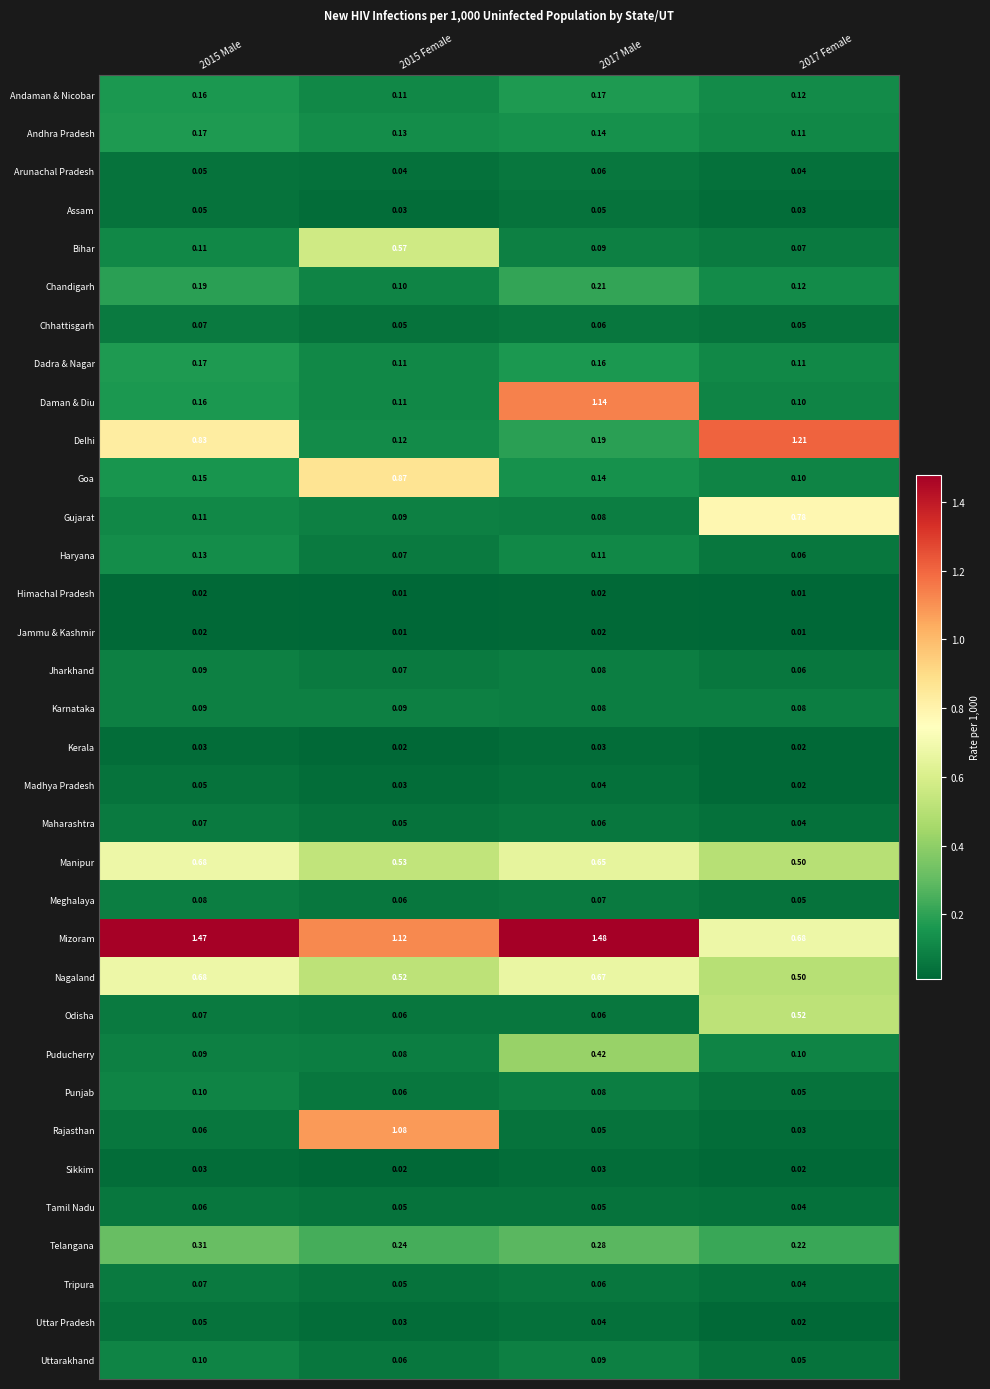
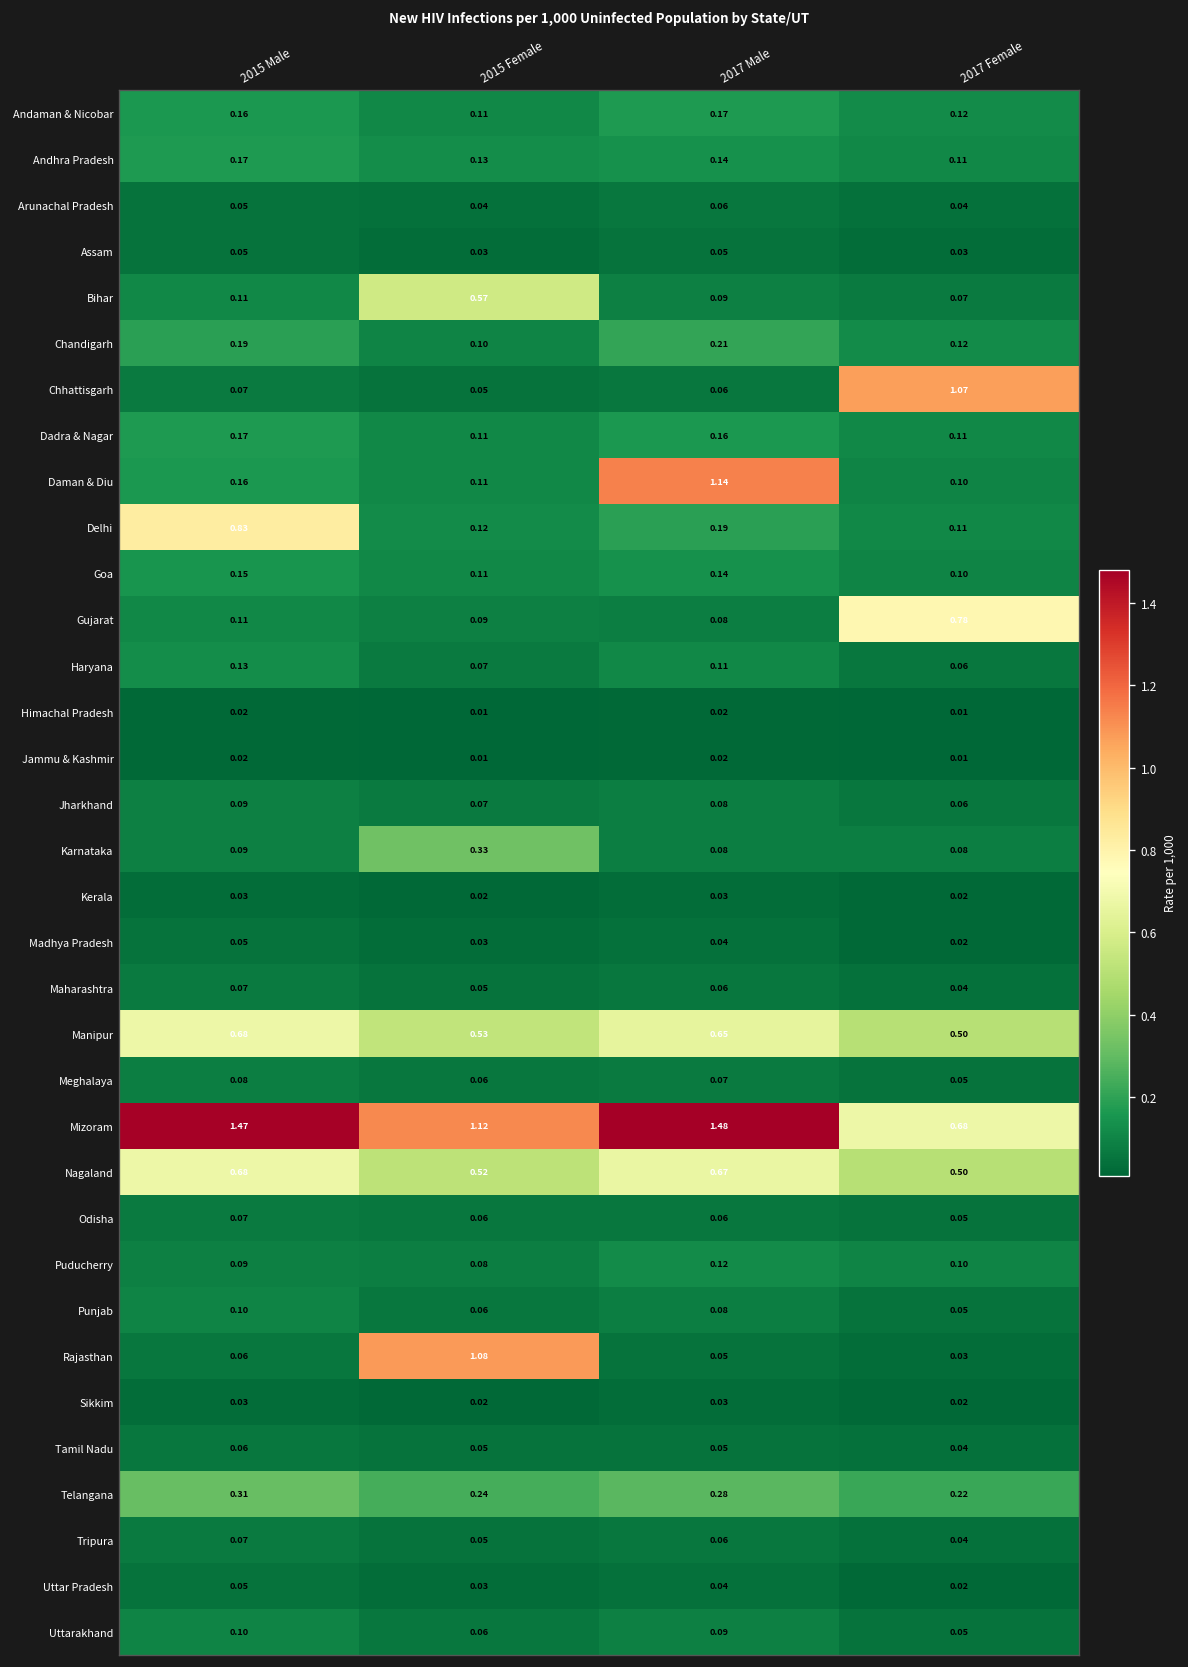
Chhattisgarh, 2017 Female: 0.05 -> 1.07
Delhi, 2017 Female: 1.21 -> 0.11
Goa, 2015 Female: 0.87 -> 0.11
Karnataka, 2015 Female: 0.09 -> 0.33
Odisha, 2017 Female: 0.52 -> 0.05
Puducherry, 2017 Male: 0.42 -> 0.12
